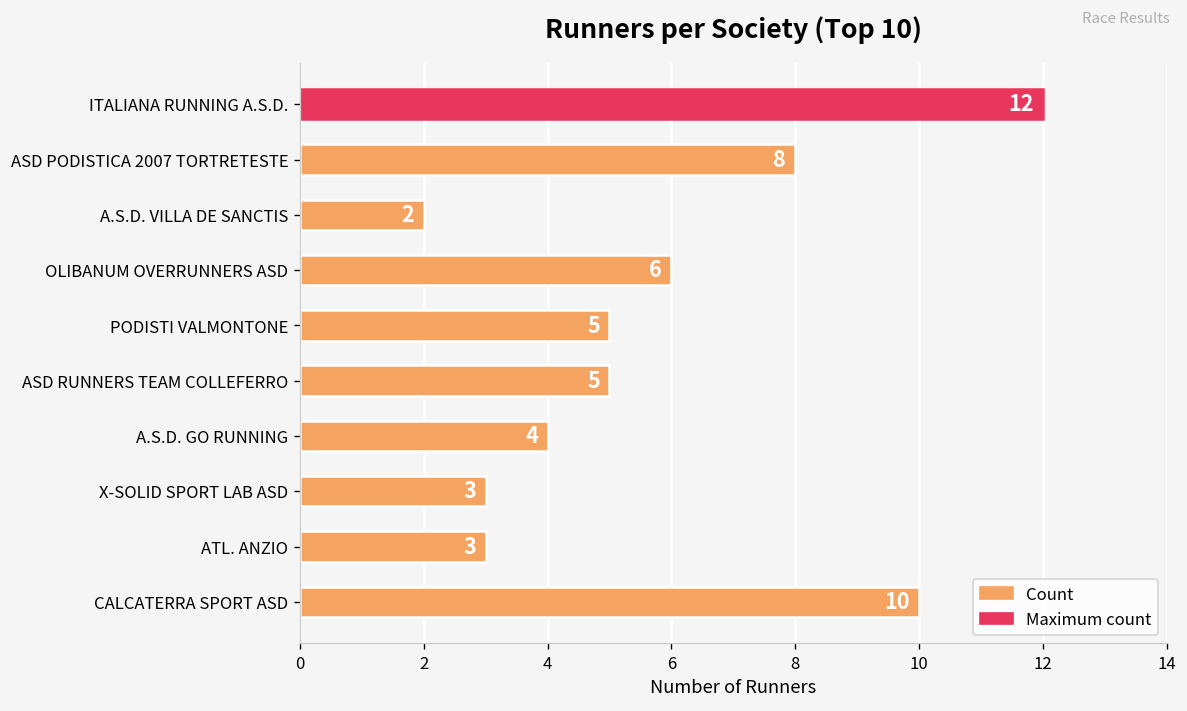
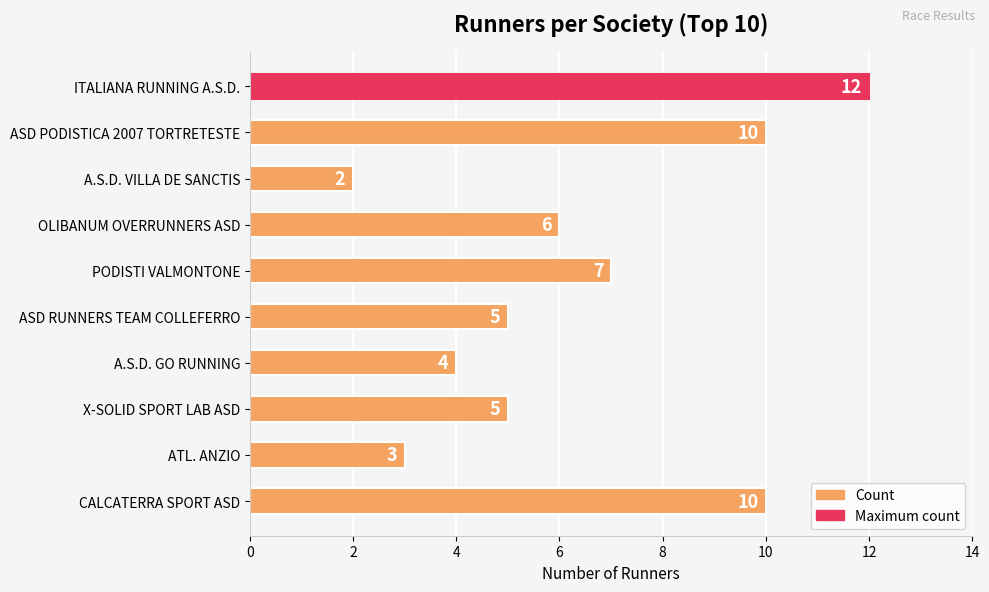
ASD PODISTICA 2007 TORTRETESTE: 8 -> 10
PODISTI VALMONTONE: 5 -> 7
X-SOLID SPORT LAB ASD: 3 -> 5
